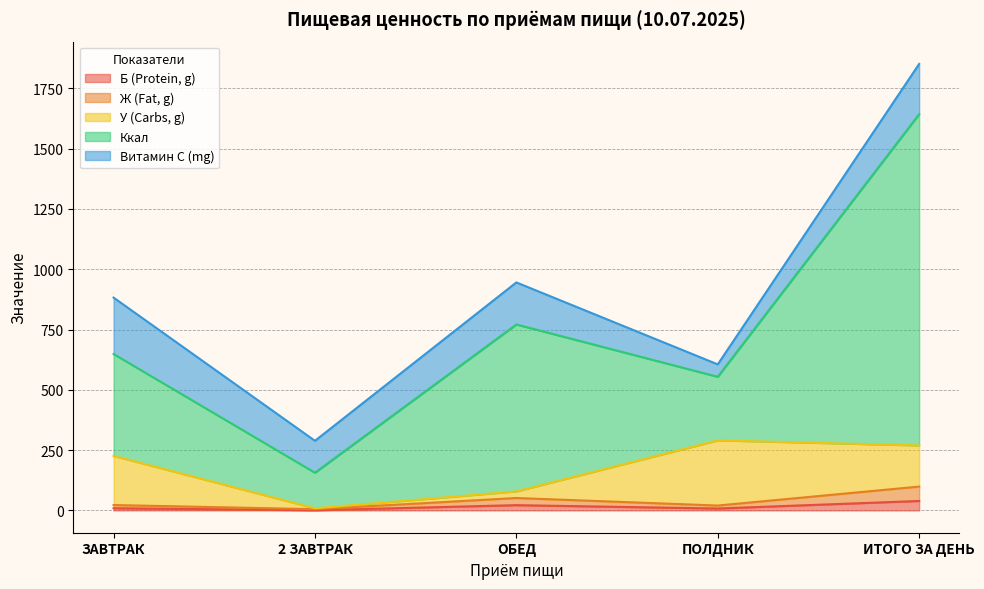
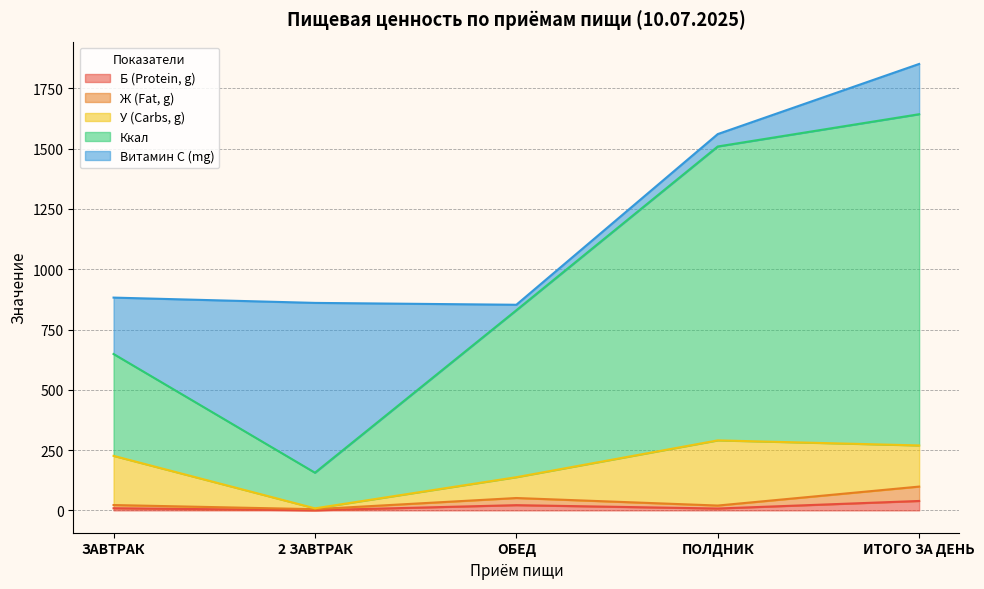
Витамин С (mg), 2 ЗАВТРАК: 130 -> 700
У (Carbs, g), ОБЕД: 30 -> 90
Витамин С (mg), ОБЕД: 170 -> 20
Ккал, ПОЛДНИК: 260 -> 1220
